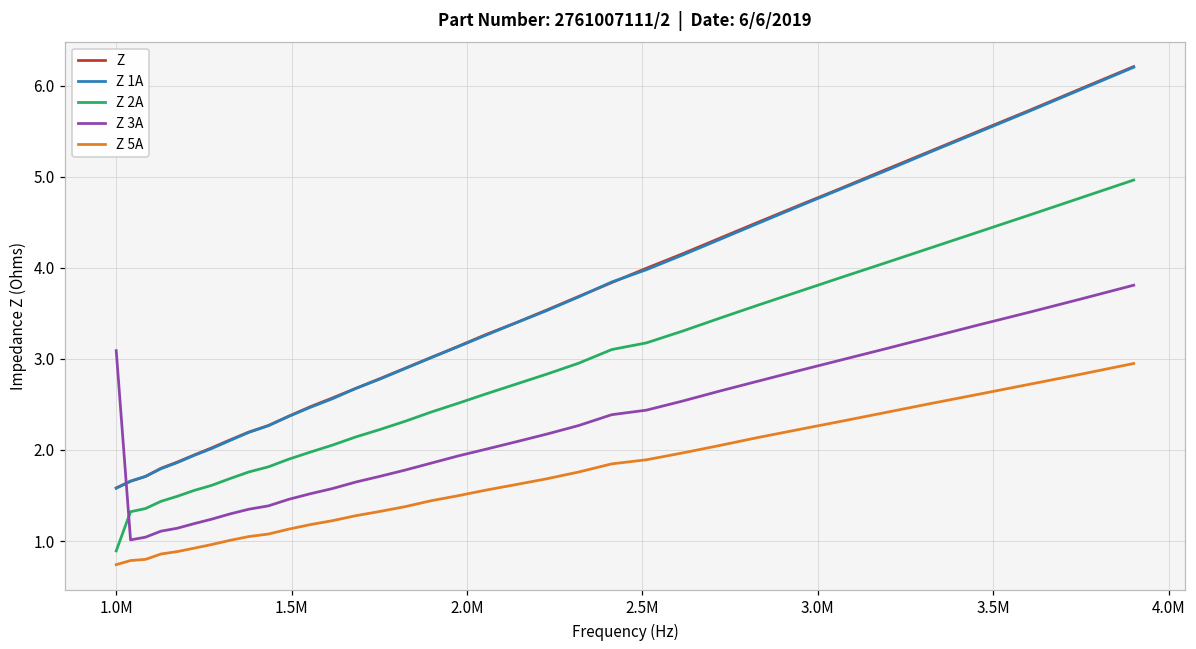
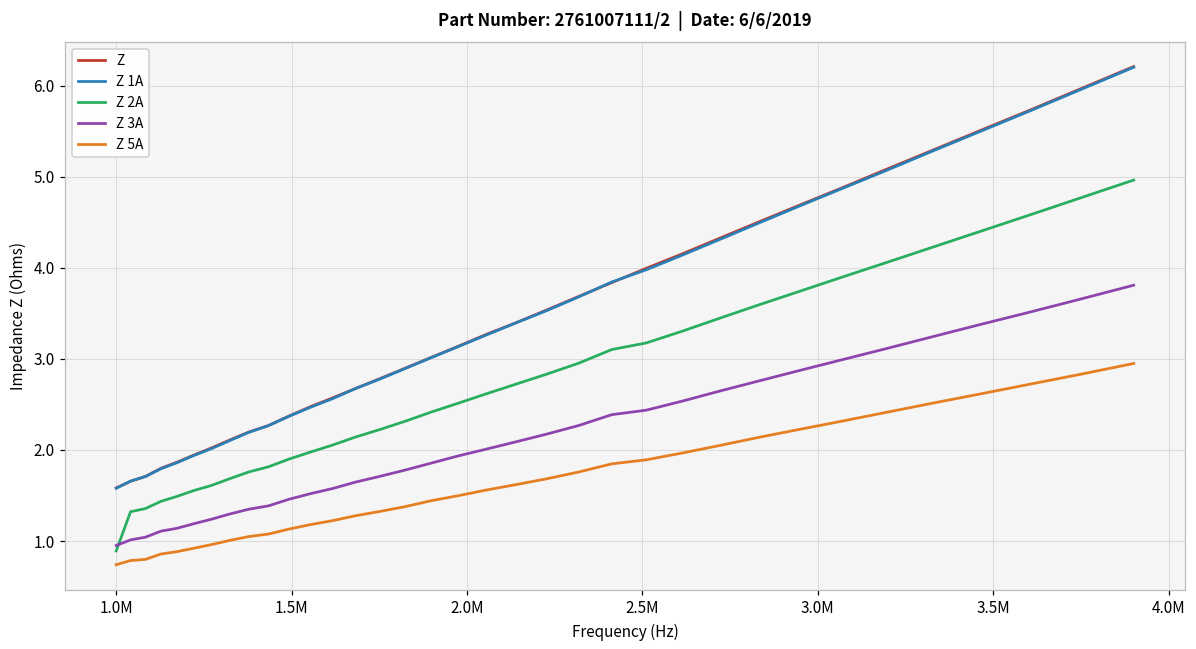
Z 3A, 1.0M: 3.1 -> 1.0
